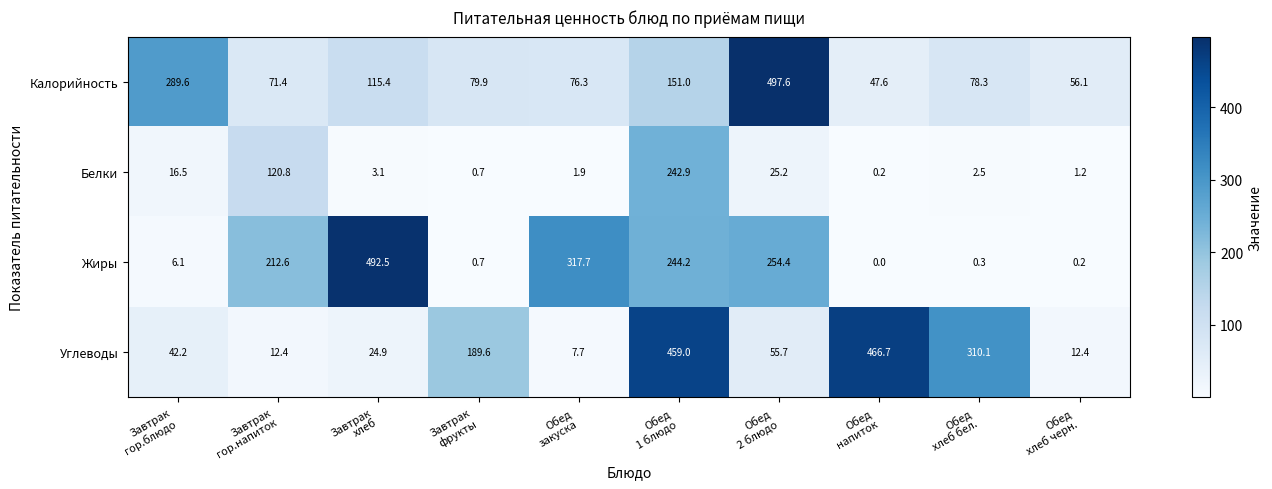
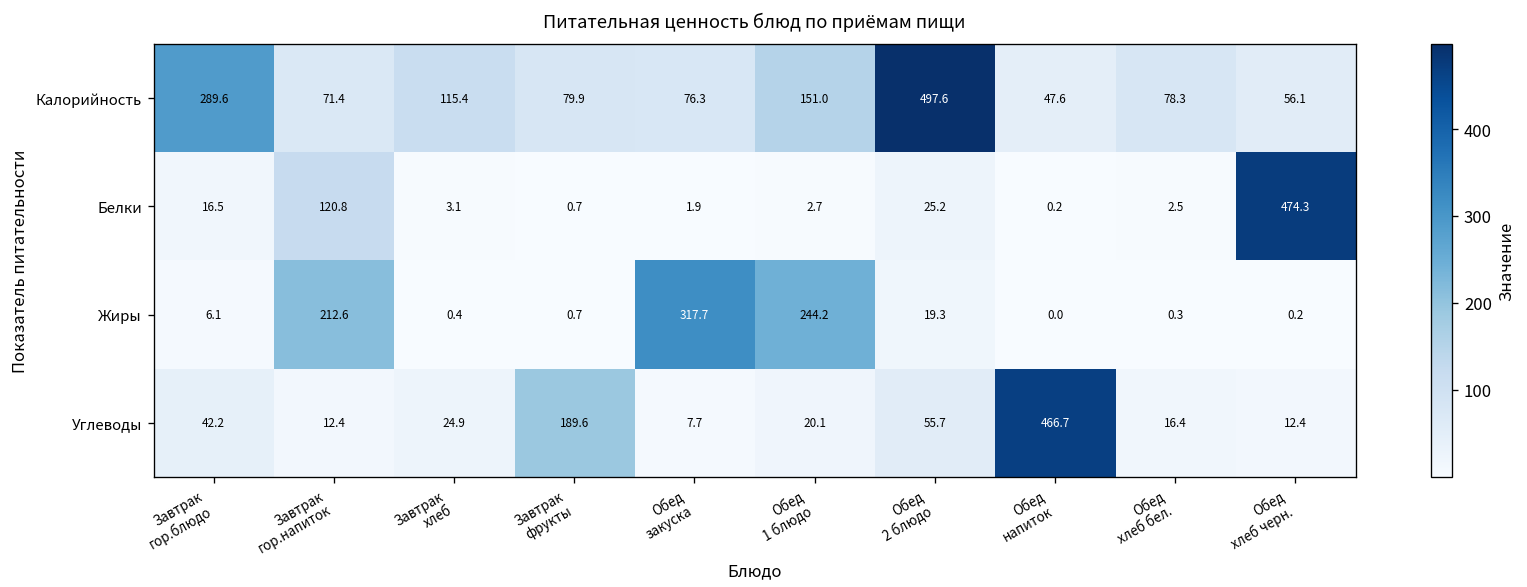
Белки, Обед 1 блюдо: 242.9 -> 2.7
Белки, Обед хлеб черн.: 1.2 -> 474.3
Жиры, Завтрак хлеб: 492.5 -> 0.4
Жиры, Обед 2 блюдо: 254.4 -> 19.3
Углеводы, Обед 1 блюдо: 459.0 -> 20.1
Углеводы, Обед хлеб бел.: 310.1 -> 16.4
